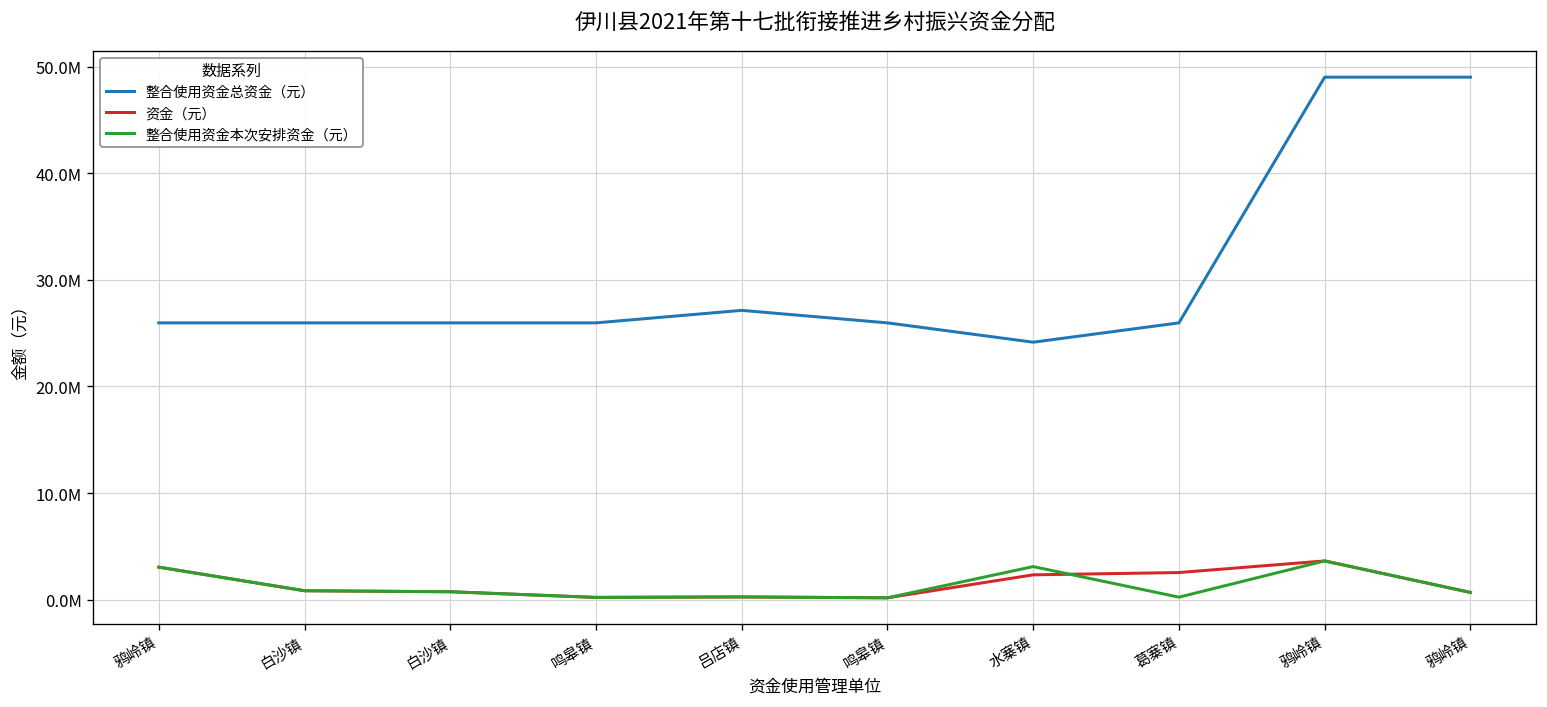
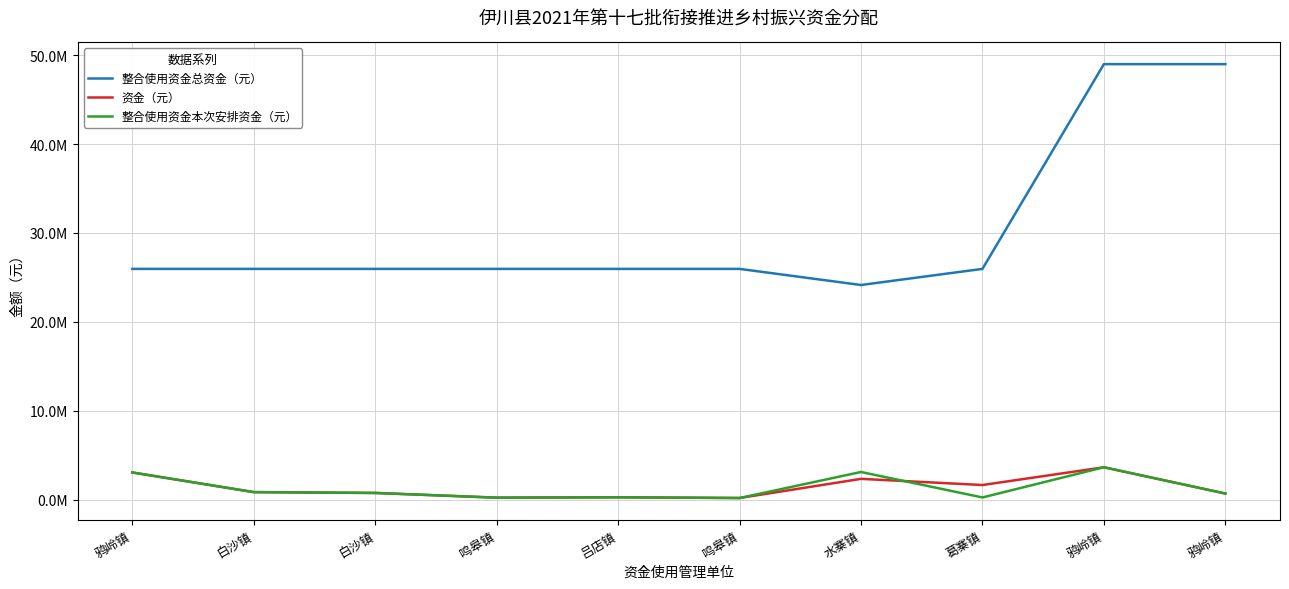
整合使用资金总资金（元）, 吕店镇: 27000000 -> 26000000
资金（元）, 葛寨镇: 3000000 -> 2000000
